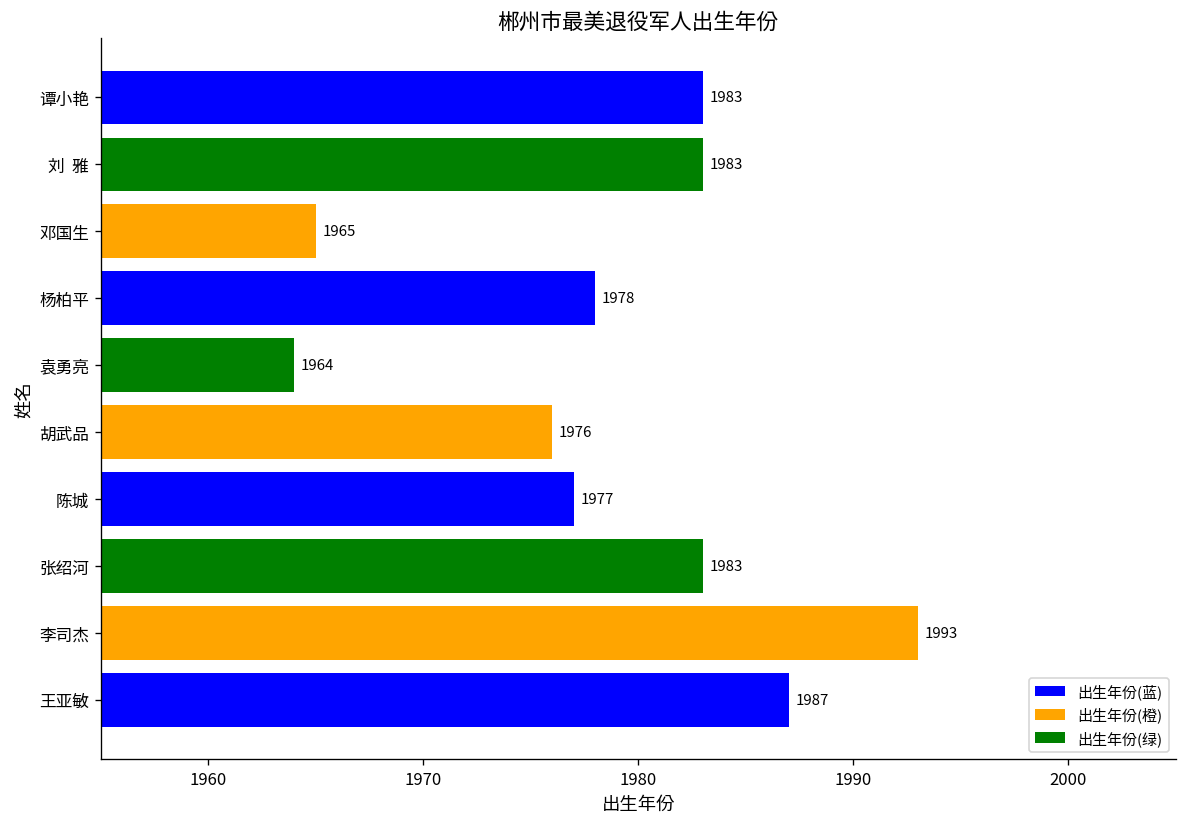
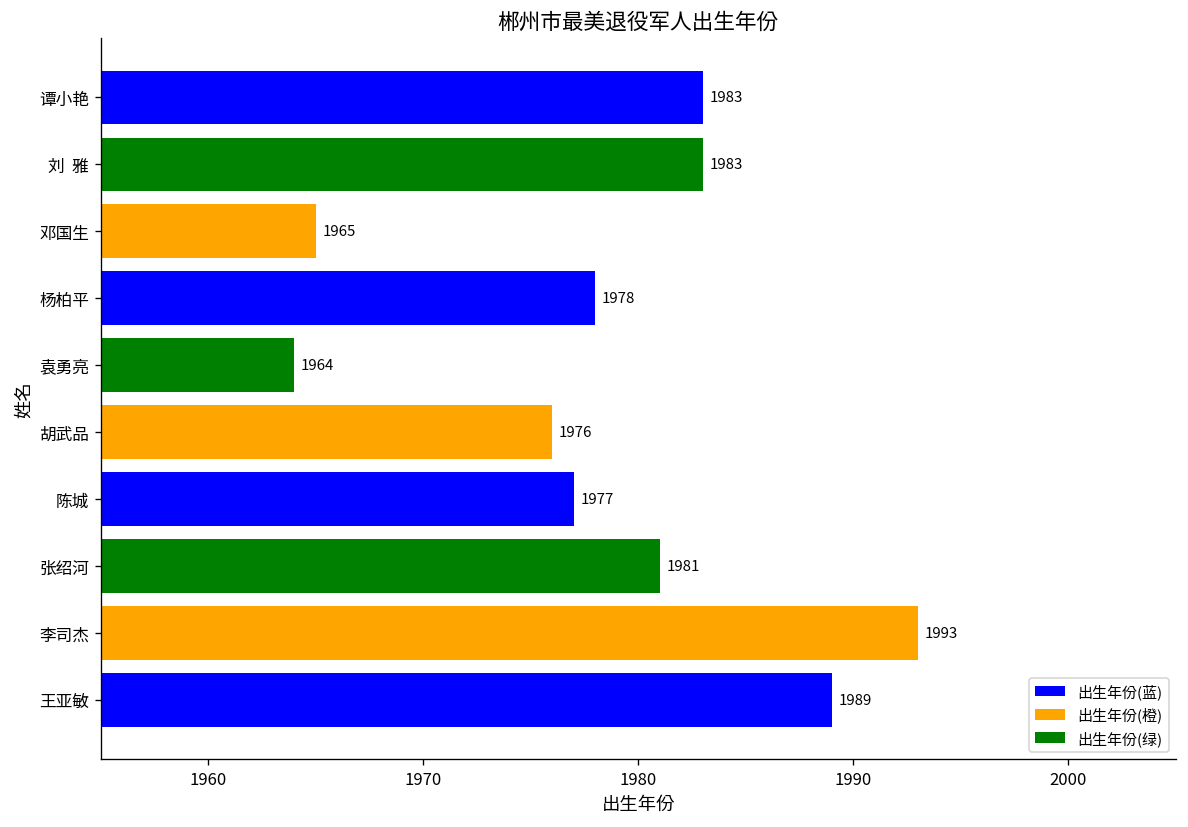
张绍河: 1983 -> 1981
王亚敏: 1987 -> 1989
